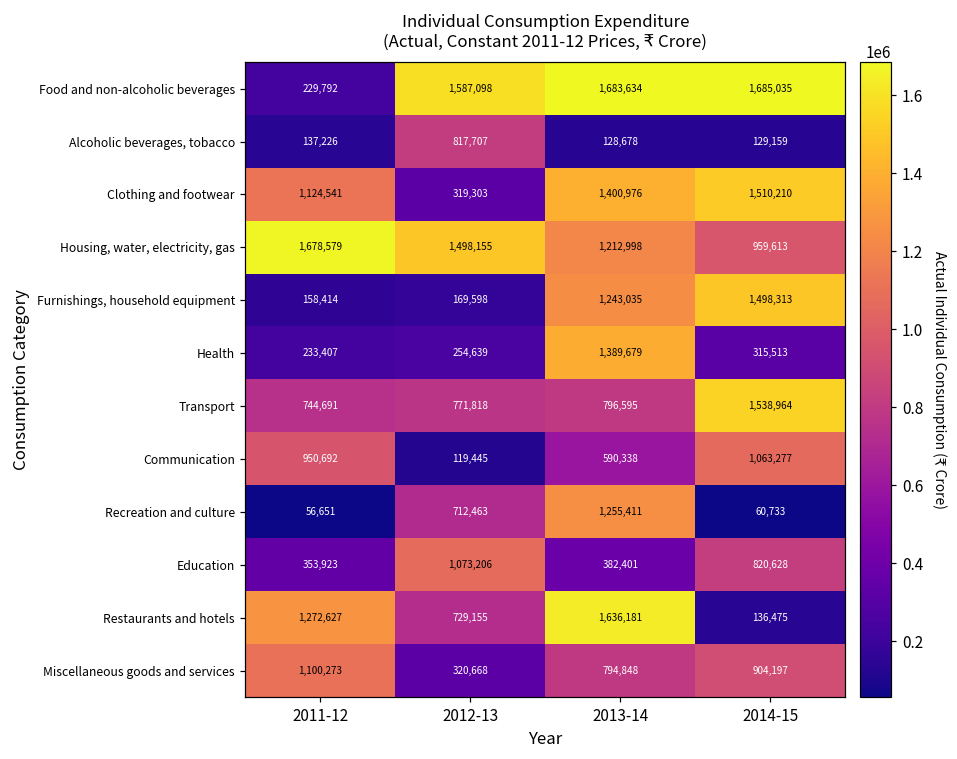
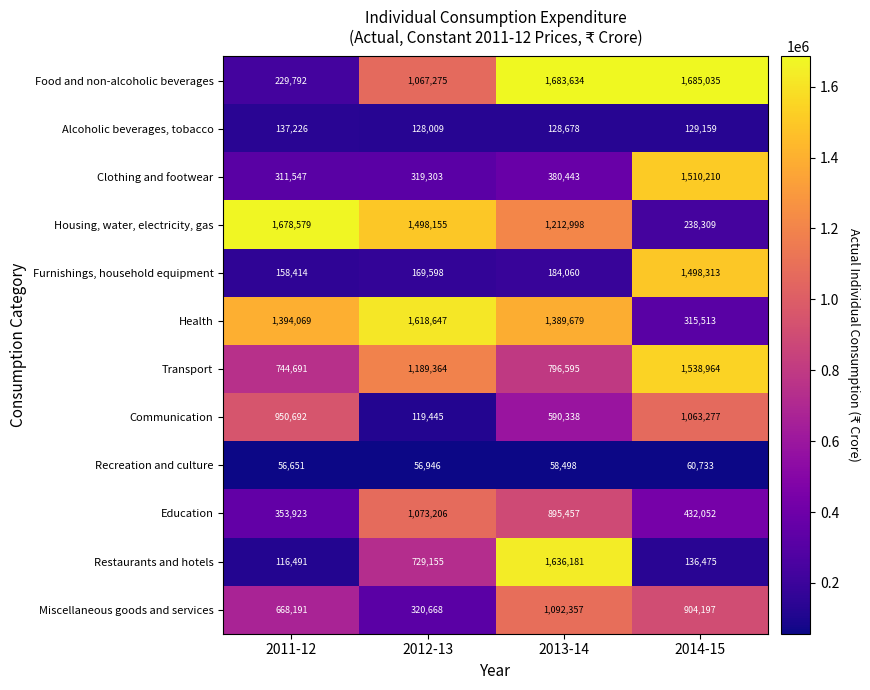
Food and non-alcoholic beverages, 2012-13: 1,587,098 -> 1,067,275
Alcoholic beverages, tobacco, 2012-13: 817,707 -> 128,009
Clothing and footwear, 2011-12: 1,124,541 -> 311,547
Clothing and footwear, 2013-14: 1,400,976 -> 380,443
Housing, water, electricity, gas, 2014-15: 959,613 -> 238,309
Furnishings, household equipment, 2013-14: 1,243,035 -> 184,060
Health, 2011-12: 233,407 -> 1,394,069
Health, 2012-13: 254,639 -> 1,618,647
Transport, 2012-13: 771,818 -> 1,189,364
Recreation and culture, 2012-13: 712,463 -> 56,946
Recreation and culture, 2013-14: 1,255,411 -> 58,498
Education, 2013-14: 382,401 -> 895,457
Education, 2014-15: 820,628 -> 432,052
Restaurants and hotels, 2011-12: 1,272,627 -> 116,491
Miscellaneous goods and services, 2011-12: 1,100,273 -> 668,191
Miscellaneous goods and services, 2013-14: 794,848 -> 1,092,357
